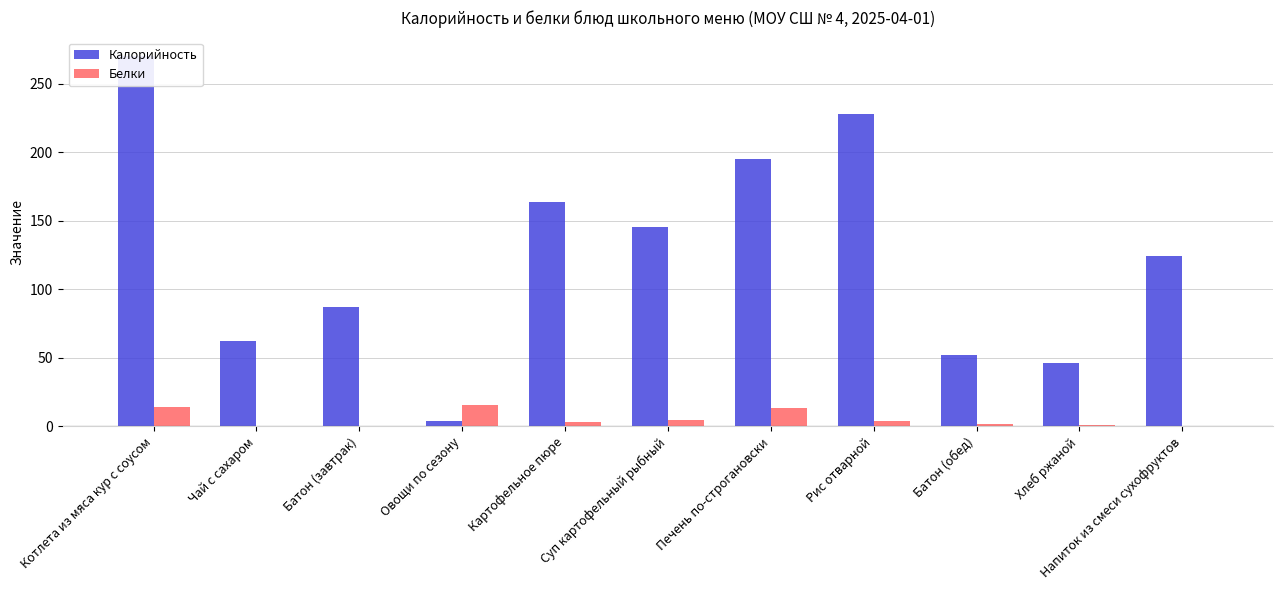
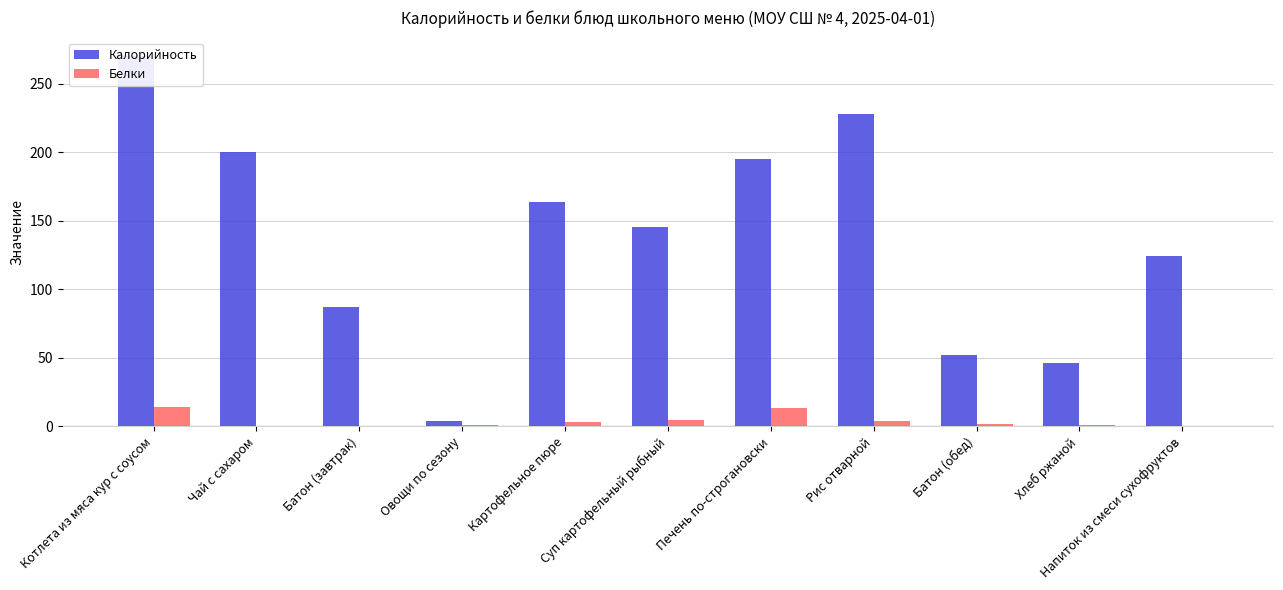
Калорийность, Чай с сахаром: 62 -> 200
Белки, Овощи по сезону: 16 -> 1
